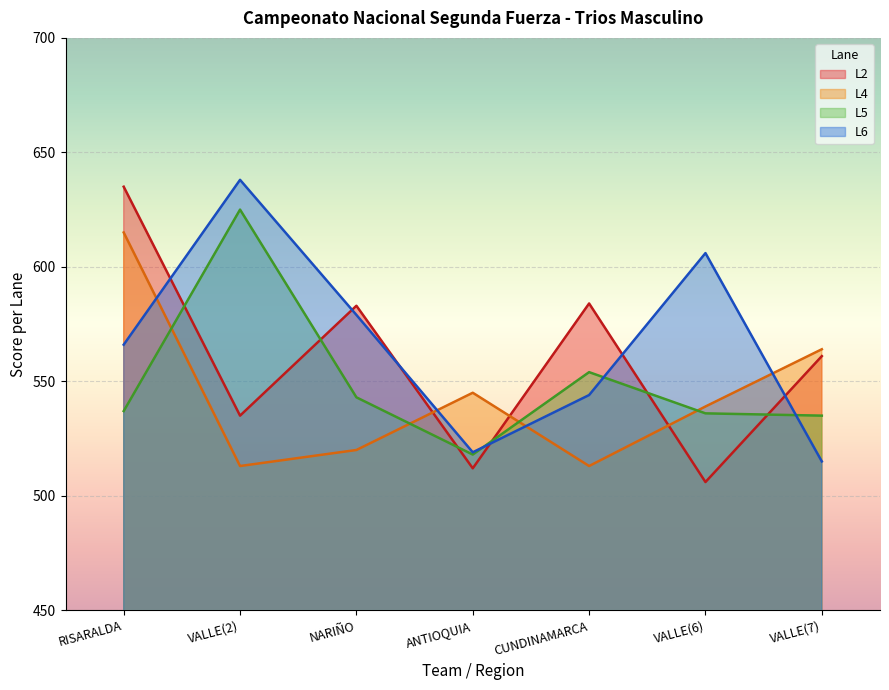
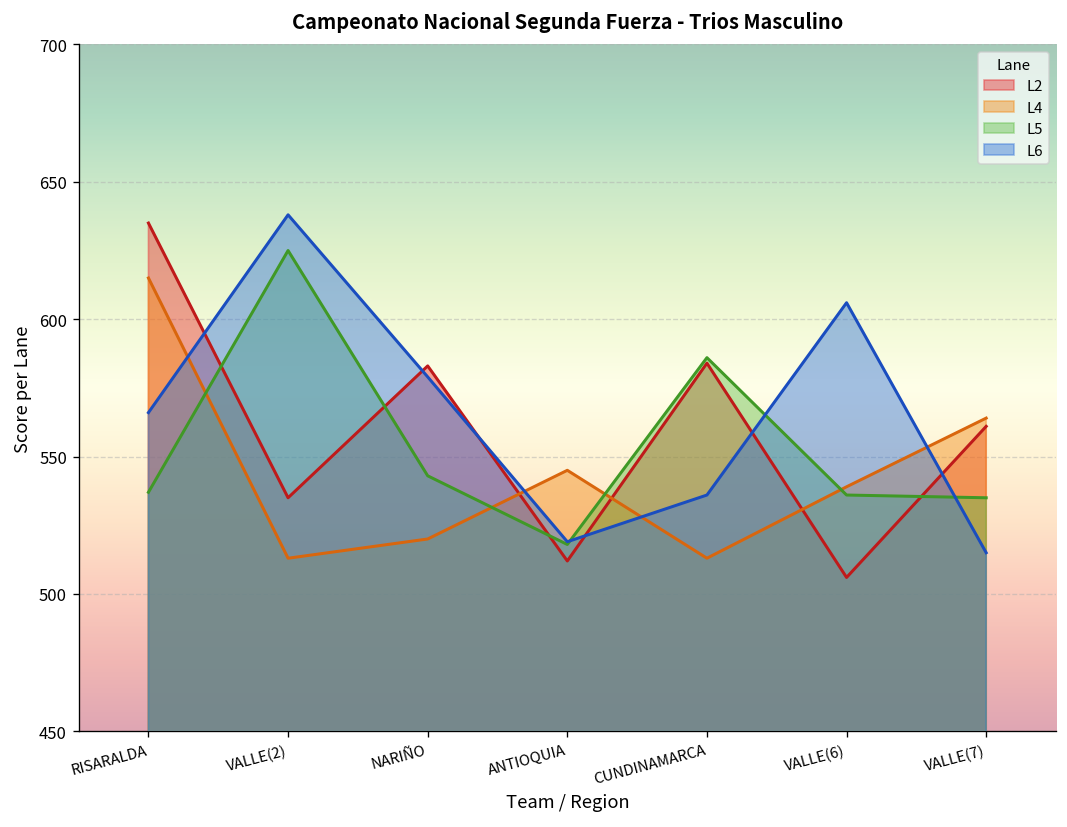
L5, CUNDINAMARCA: 554 -> 586
L6, CUNDINAMARCA: 544 -> 536
